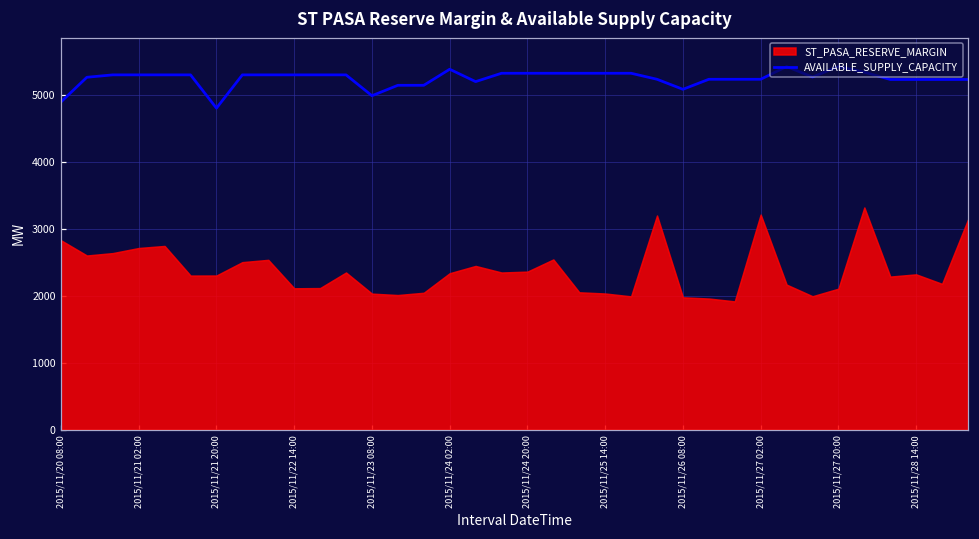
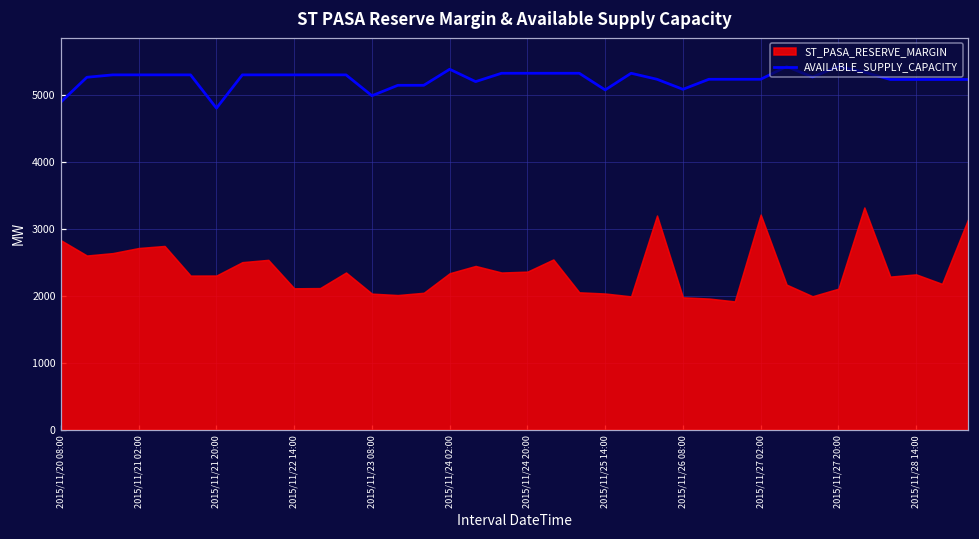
AVAILABLE_SUPPLY_CAPACITY, 2015/11/25 14:00: 5300 -> 5100
